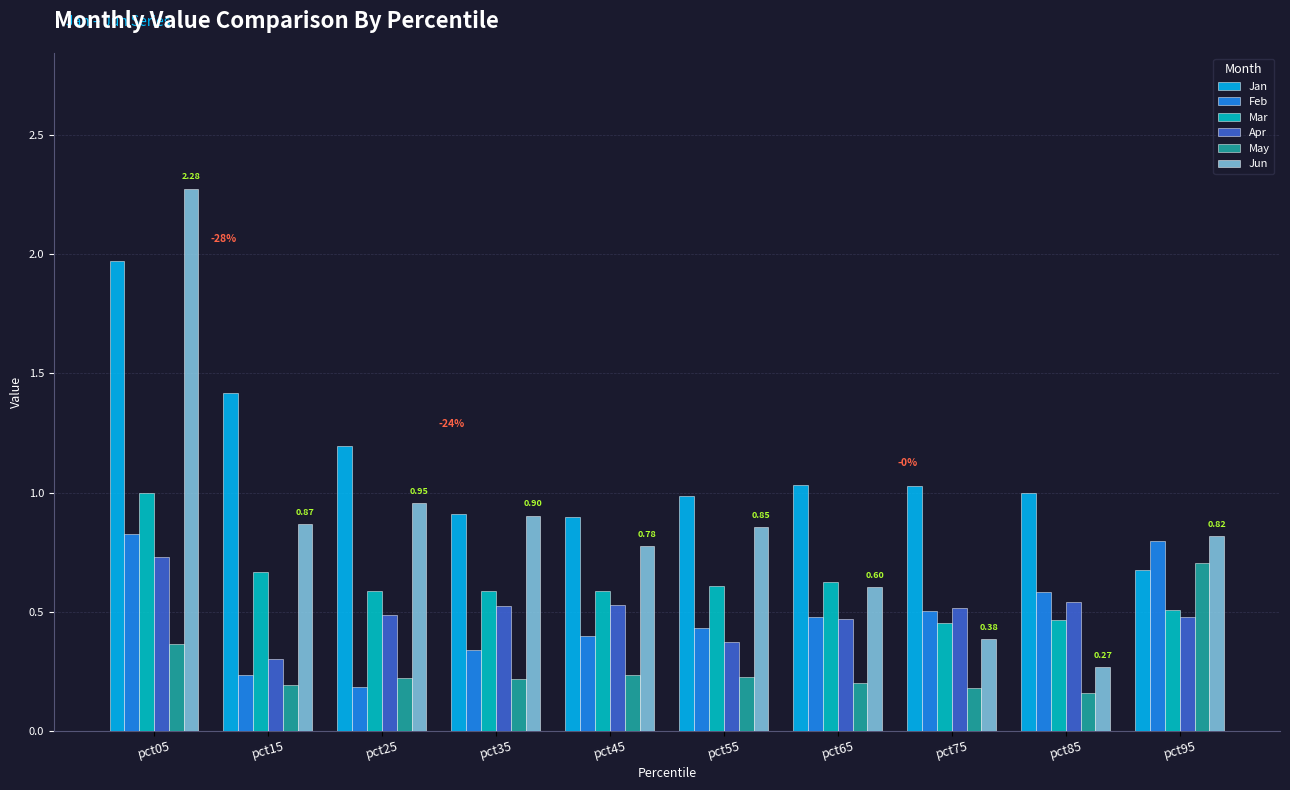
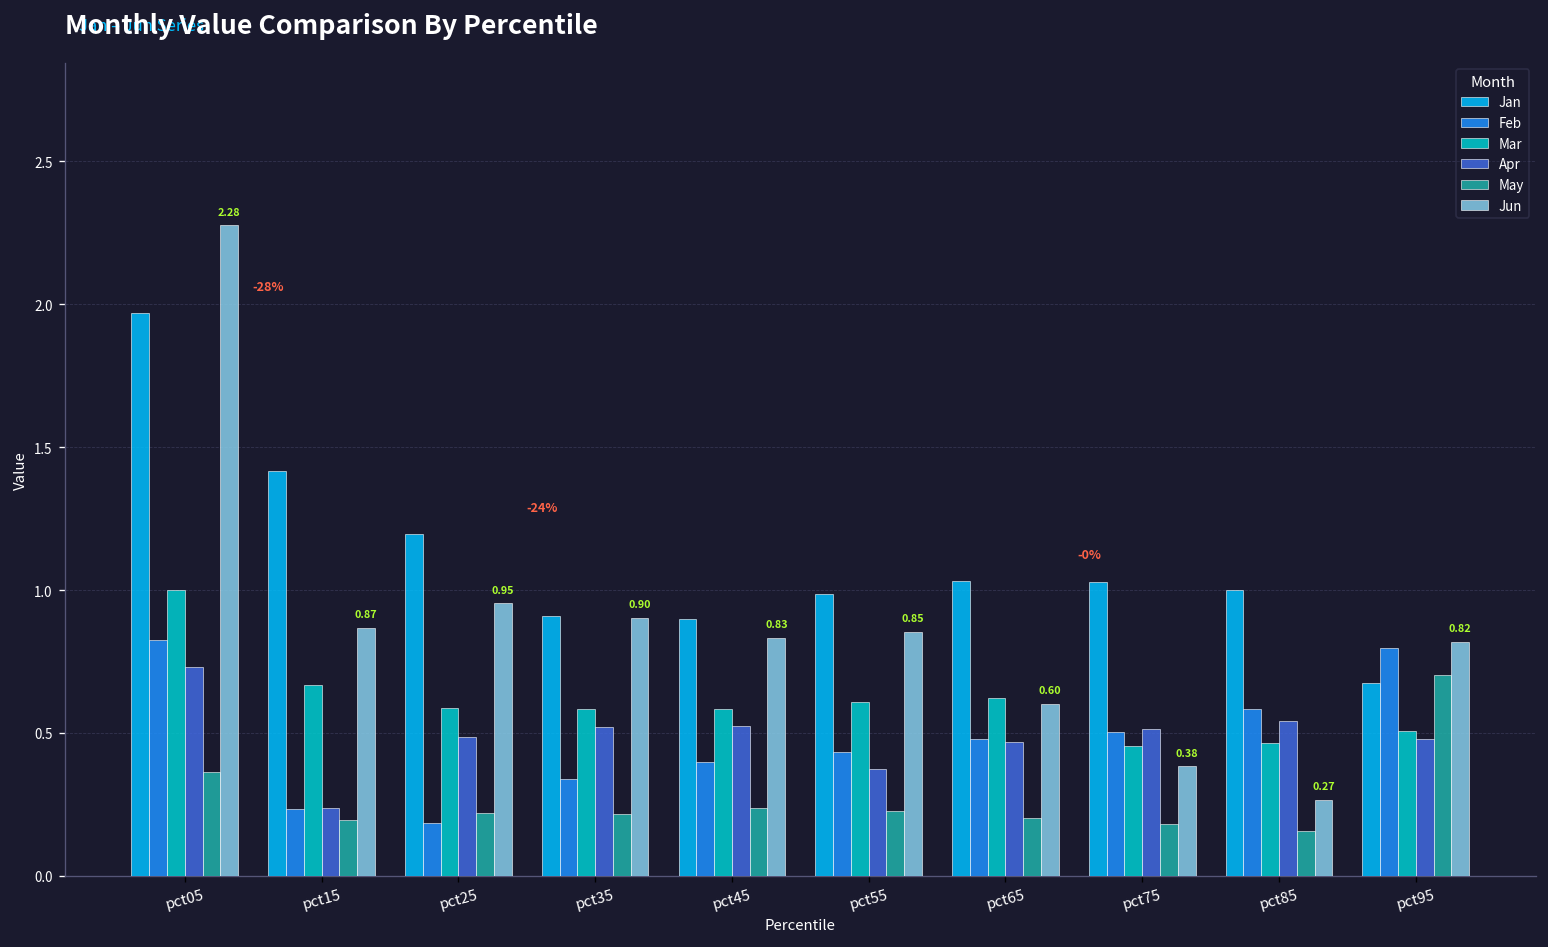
Apr, pct15: 0.30 -> 0.24
Jun, pct45: 0.78 -> 0.83
